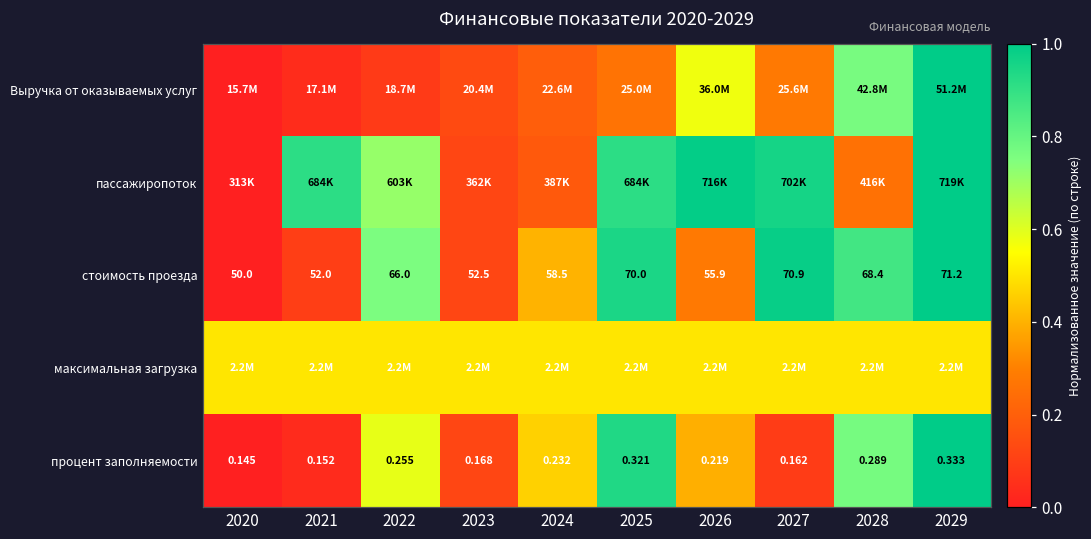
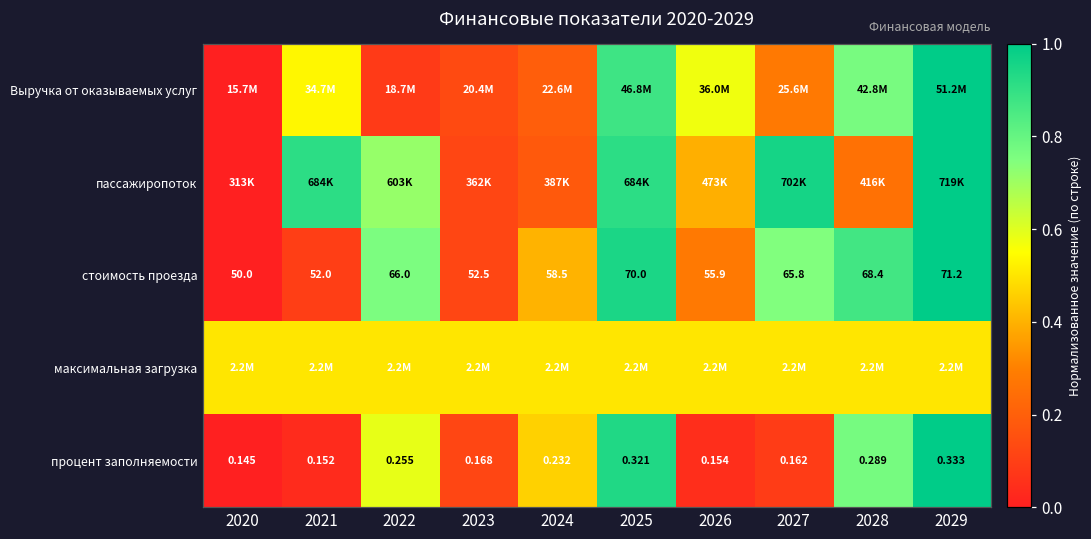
Выручка от оказываемых услуг, 2021: 17.1M -> 34.7M
Выручка от оказываемых услуг, 2025: 25.0M -> 46.8M
пассажиропоток, 2026: 716K -> 473K
стоимость проезда, 2027: 70.9 -> 65.8
процент заполняемости, 2026: 0.219 -> 0.154
